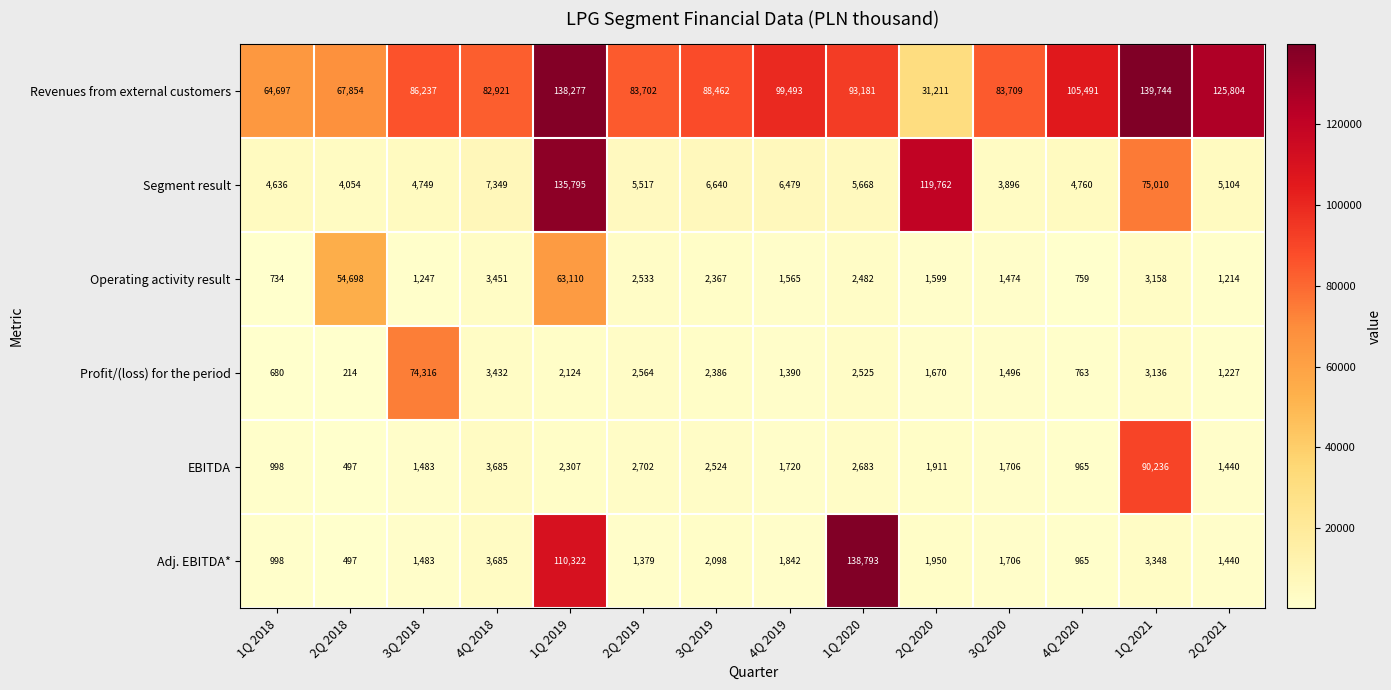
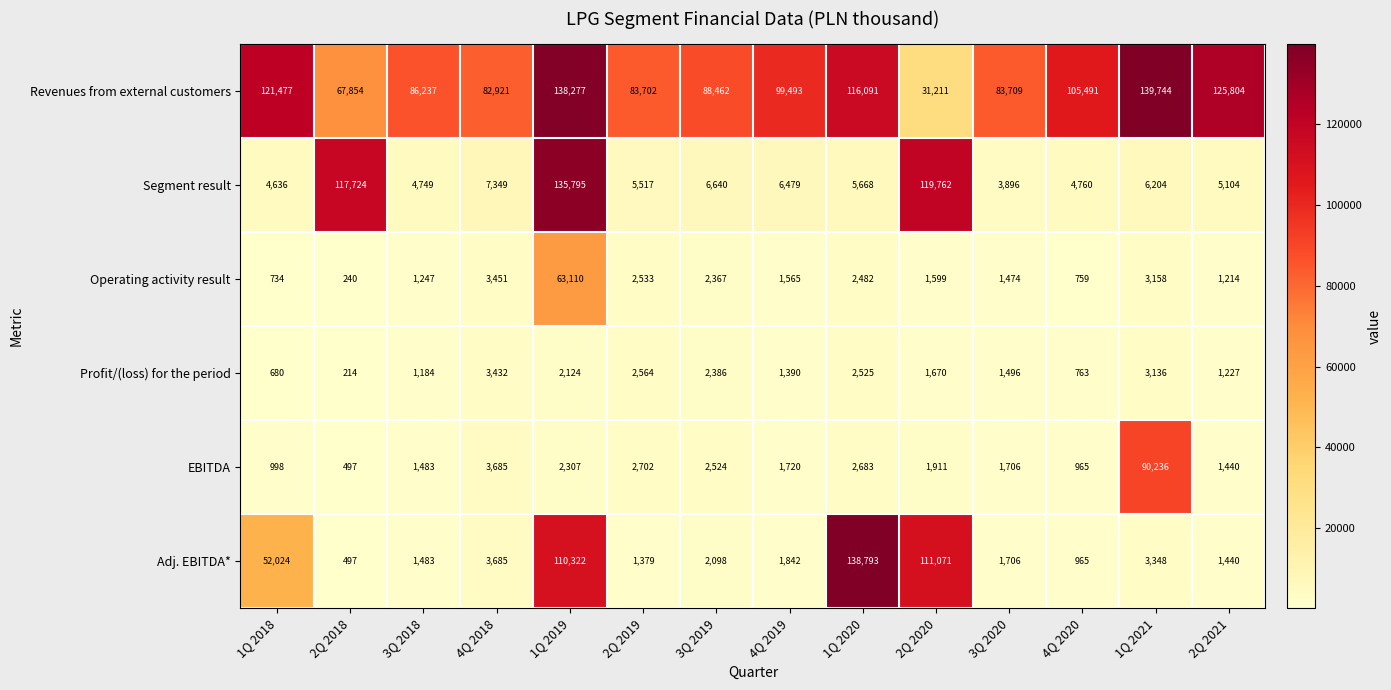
Revenues from external customers, 1Q 2018: 64,697 -> 121,477
Revenues from external customers, 1Q 2020: 93,181 -> 116,091
Segment result, 2Q 2018: 4,054 -> 117,724
Segment result, 1Q 2021: 75,010 -> 6,204
Operating activity result, 2Q 2018: 54,698 -> 240
Profit/(loss) for the period, 3Q 2018: 74,316 -> 1,184
Adj. EBITDA*, 1Q 2018: 998 -> 52,024
Adj. EBITDA*, 2Q 2020: 1,950 -> 111,071
